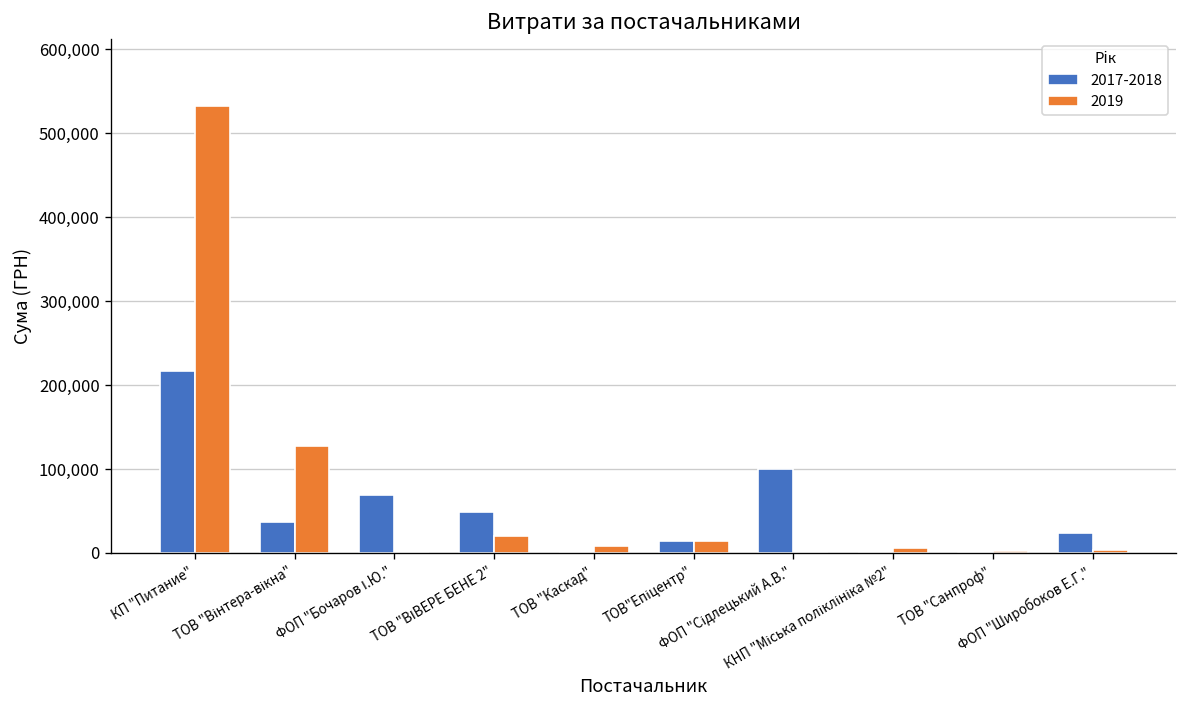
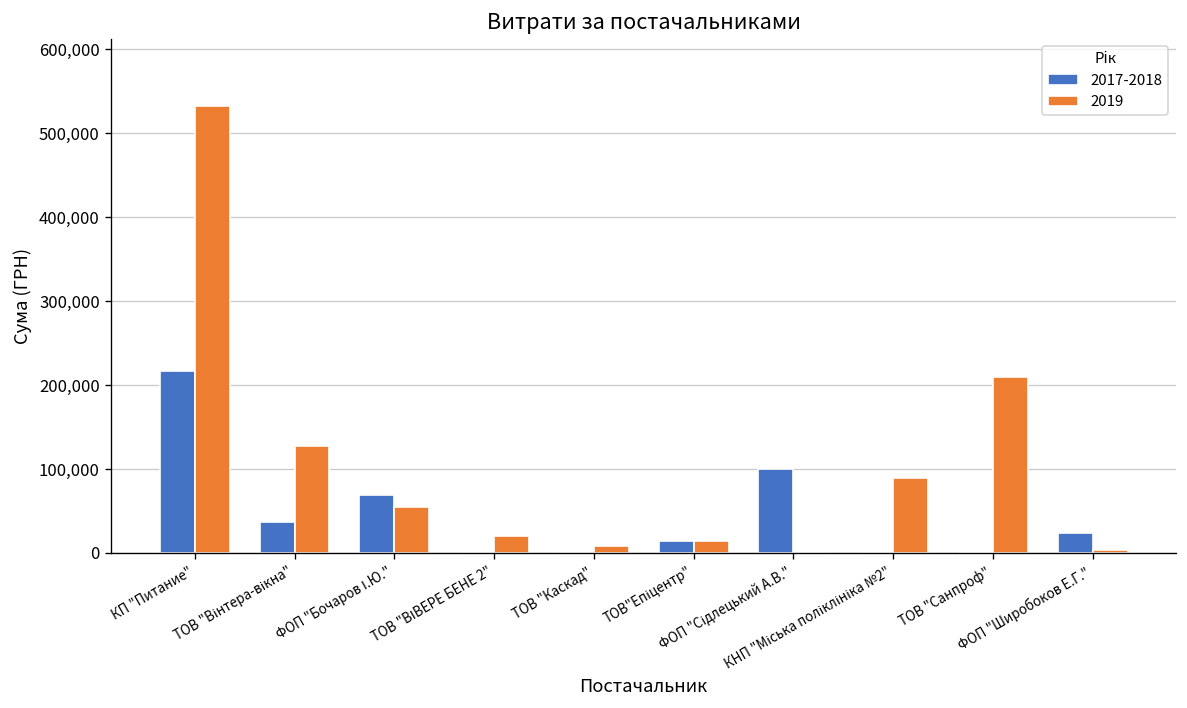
2019, ФОП "Бочаров І.Ю.": 0 -> 60,000
2017-2018, ТОВ "ВІВЕРЕ БЕНЕ 2": 50,000 -> 0
2019, КНП "Міська поліклініка №2": 10,000 -> 90,000
2019, ТОВ "Санпроф": 0 -> 210,000
